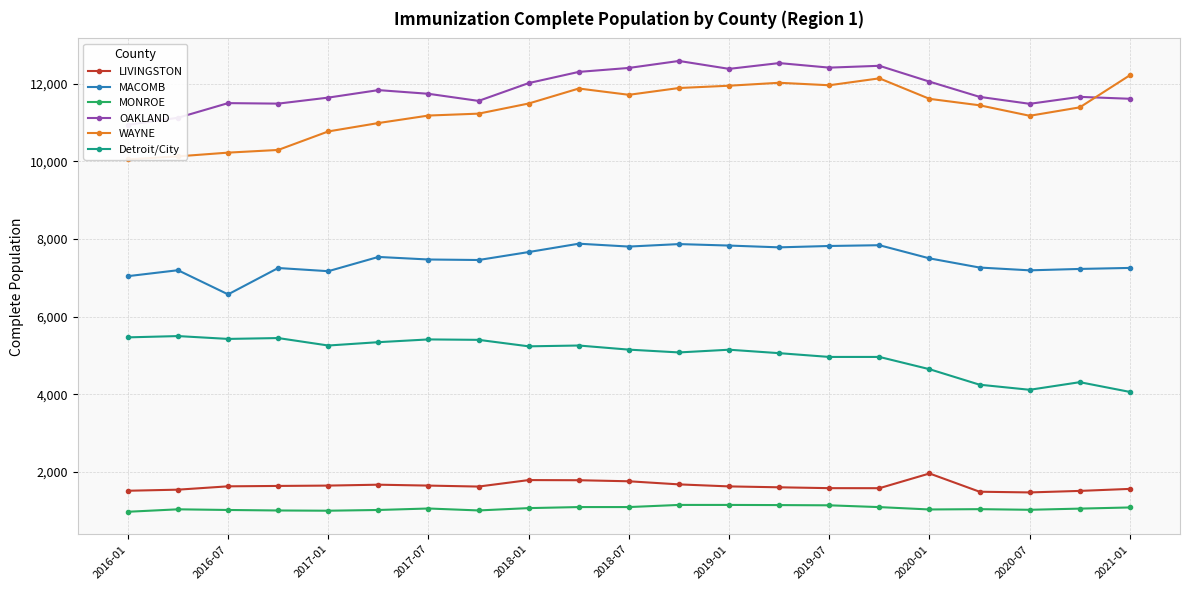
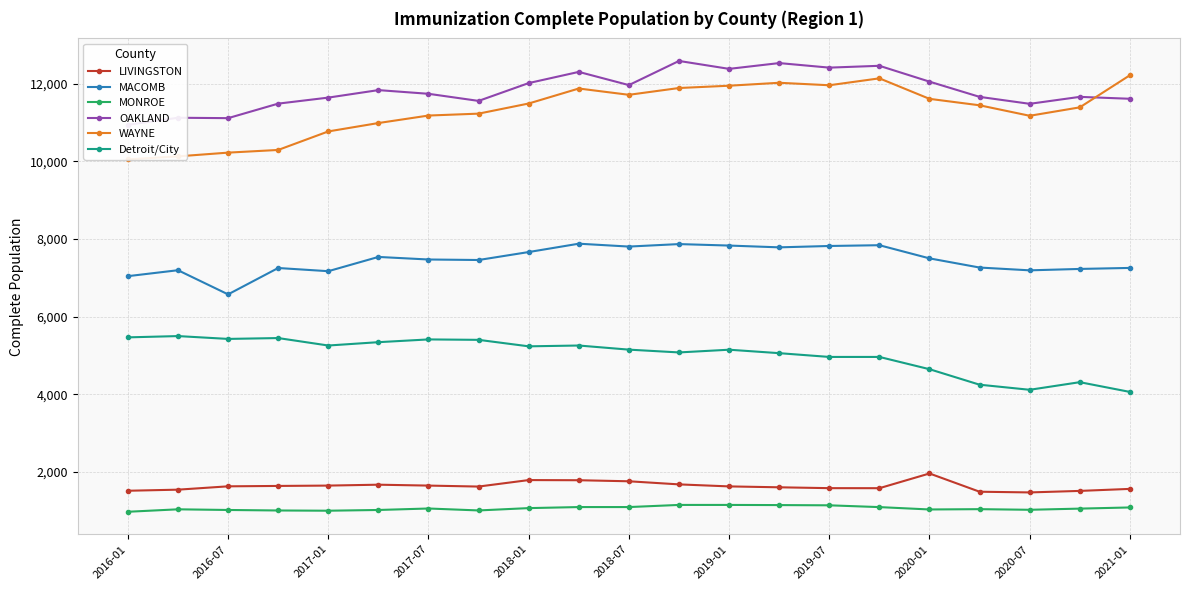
OAKLAND, 2016-07: 11,500 -> 11,100
OAKLAND, 2018-07: 12,400 -> 12,000
